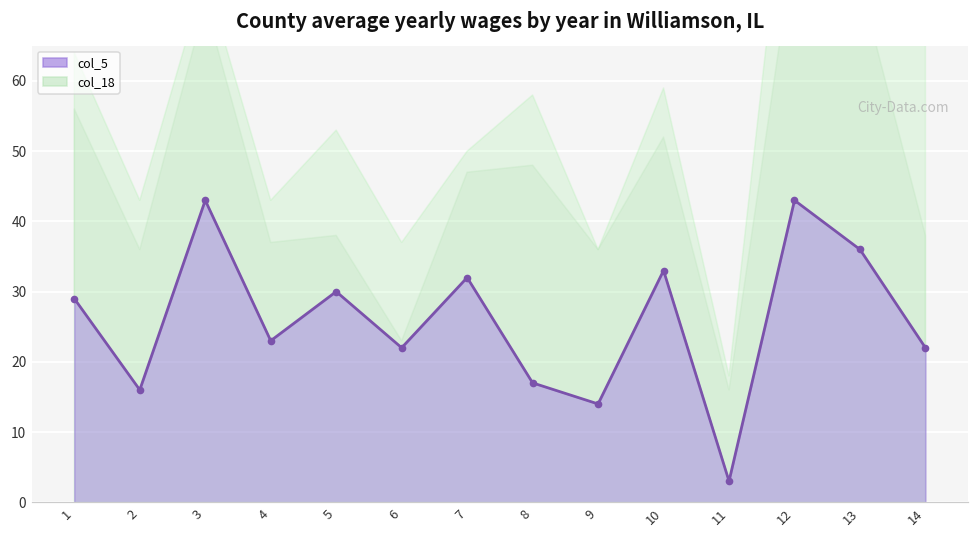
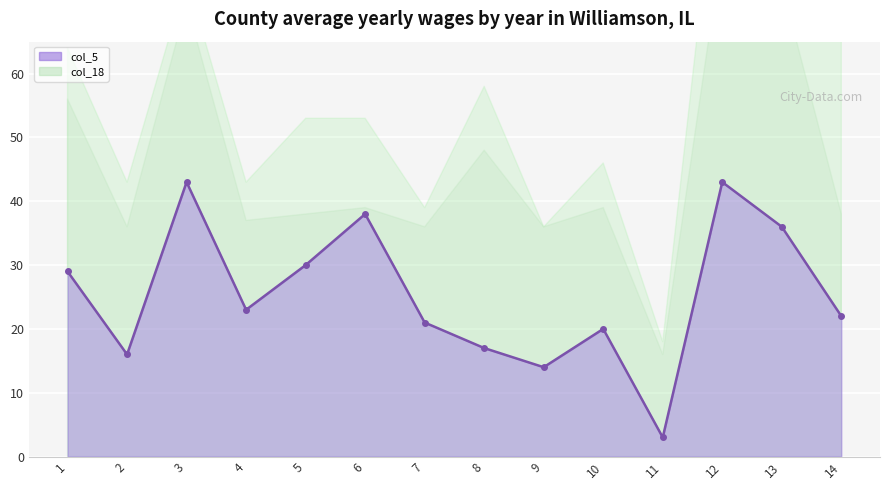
col_5, 6: 22 -> 38
col_5, 7: 32 -> 21
col_5, 10: 33 -> 20
